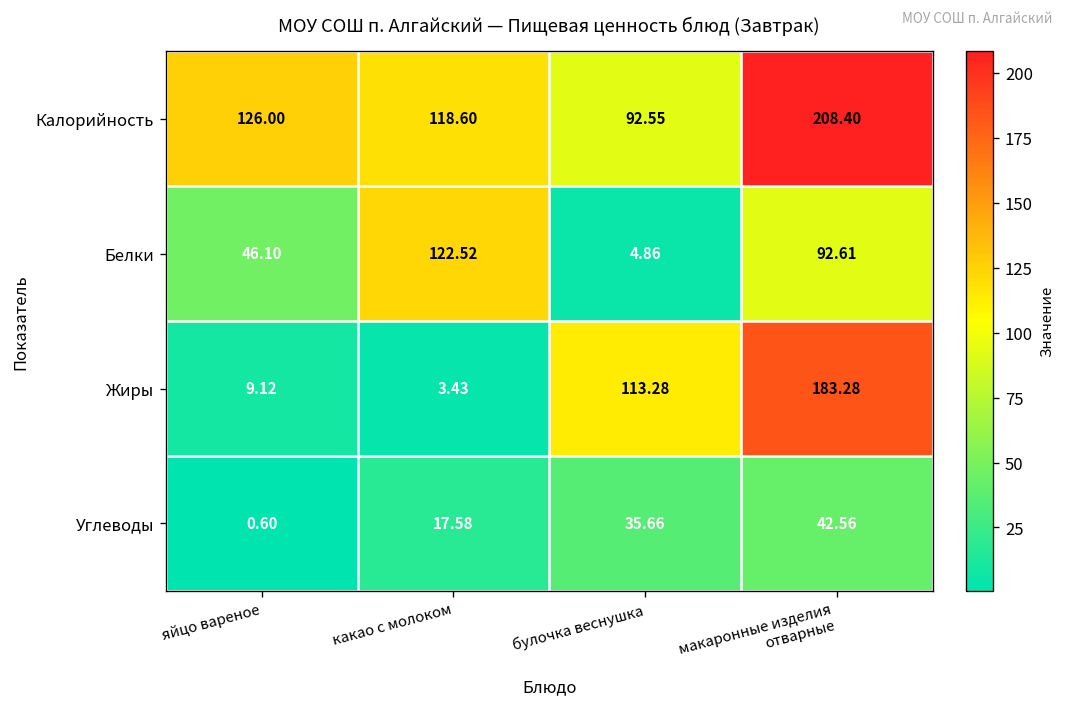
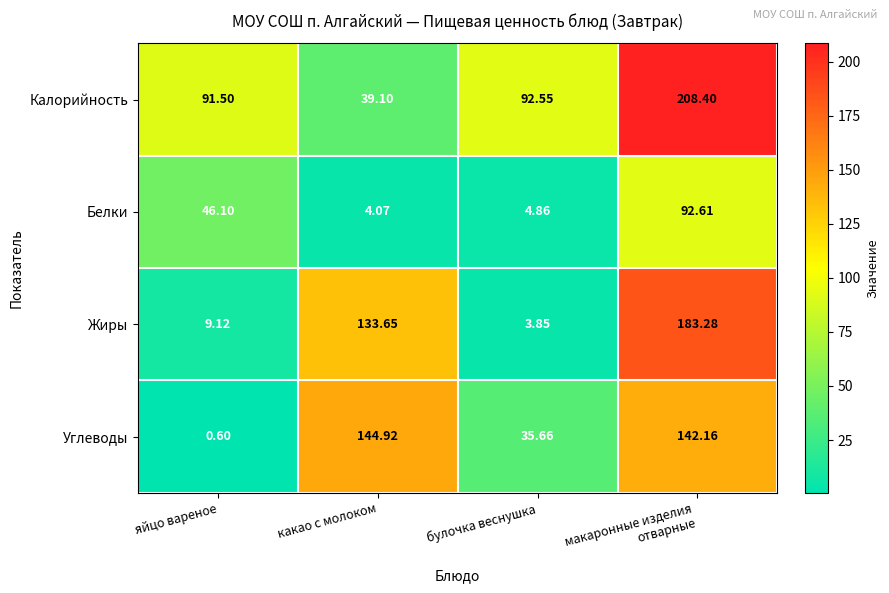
Калорийность, яйцо вареное: 126.00 -> 91.50
Калорийность, какао с молоком: 118.60 -> 39.10
Белки, какао с молоком: 122.52 -> 4.07
Жиры, какао с молоком: 3.43 -> 133.65
Жиры, булочка веснушка: 113.28 -> 3.85
Углеводы, какао с молоком: 17.58 -> 144.92
Углеводы, макаронные изделия отварные: 42.56 -> 142.16
